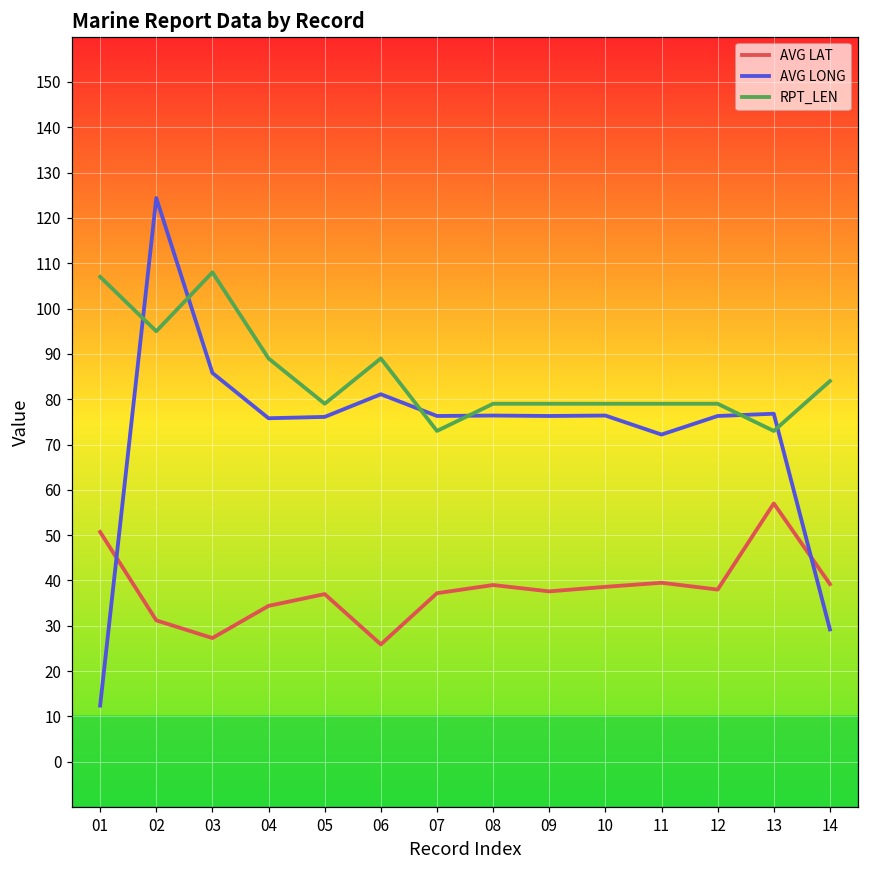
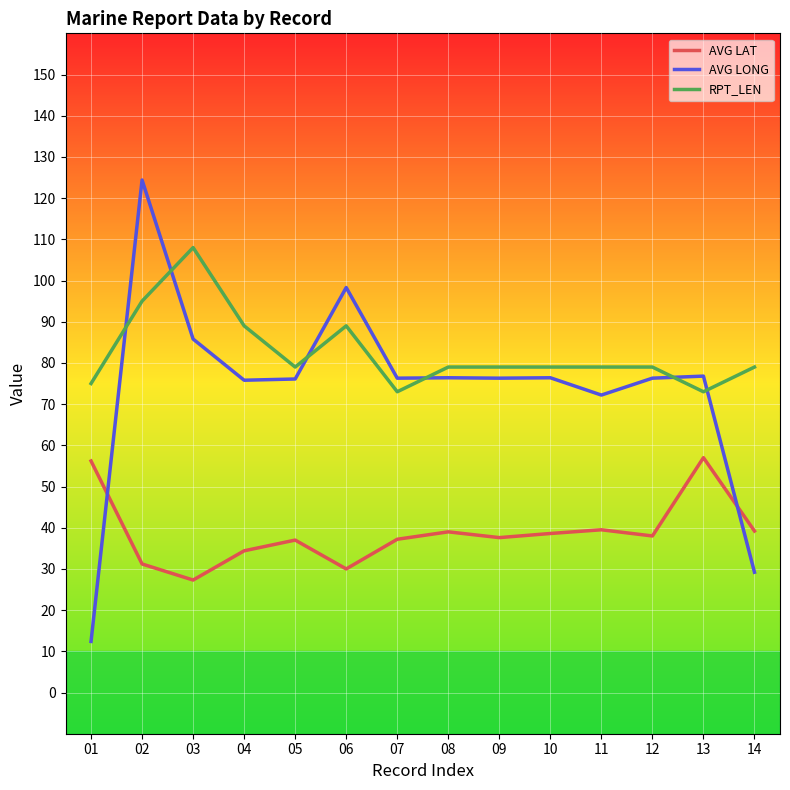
AVG LAT, 01: 51 -> 56
RPT_LEN, 01: 107 -> 75
AVG LAT, 06: 26 -> 30
AVG LONG, 06: 81 -> 98
RPT_LEN, 14: 84 -> 79
